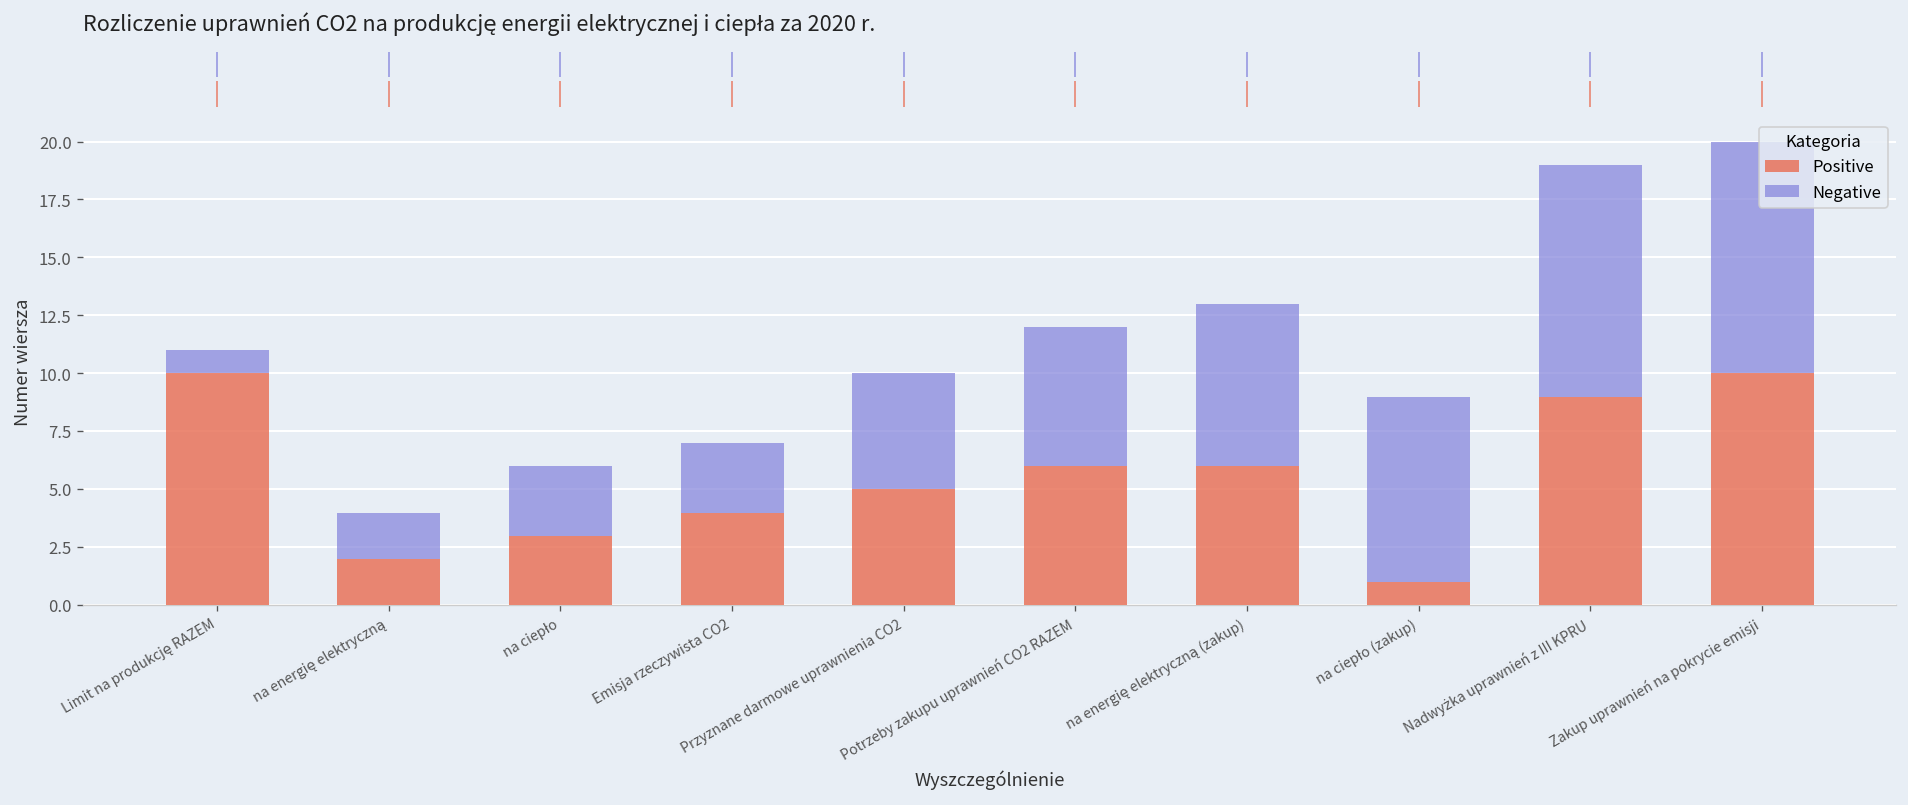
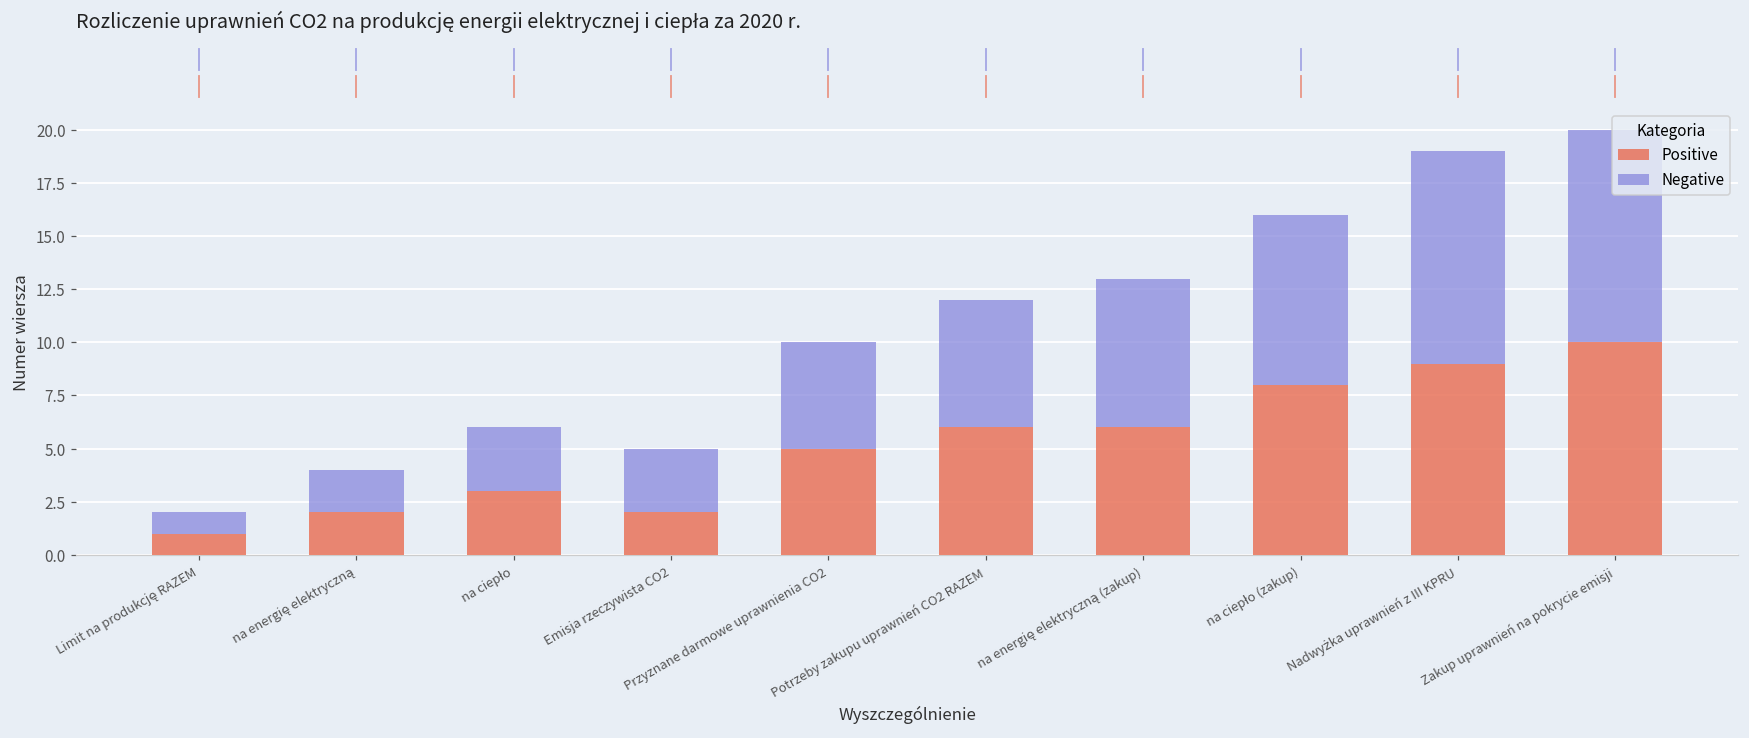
Positive, Limit na produkcję RAZEM: 10 -> 1
Positive, Emisja rzeczywista CO2: 4 -> 2
Positive, na ciepło (zakup): 1 -> 8
